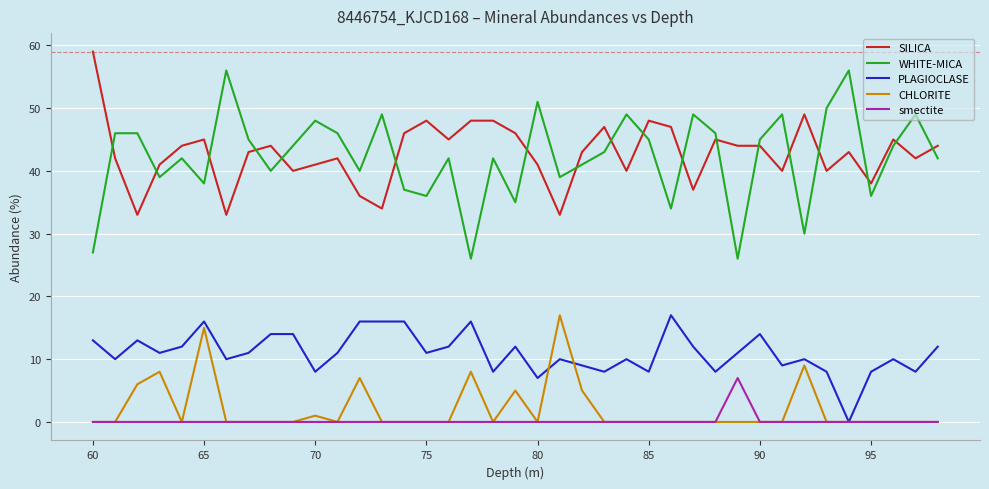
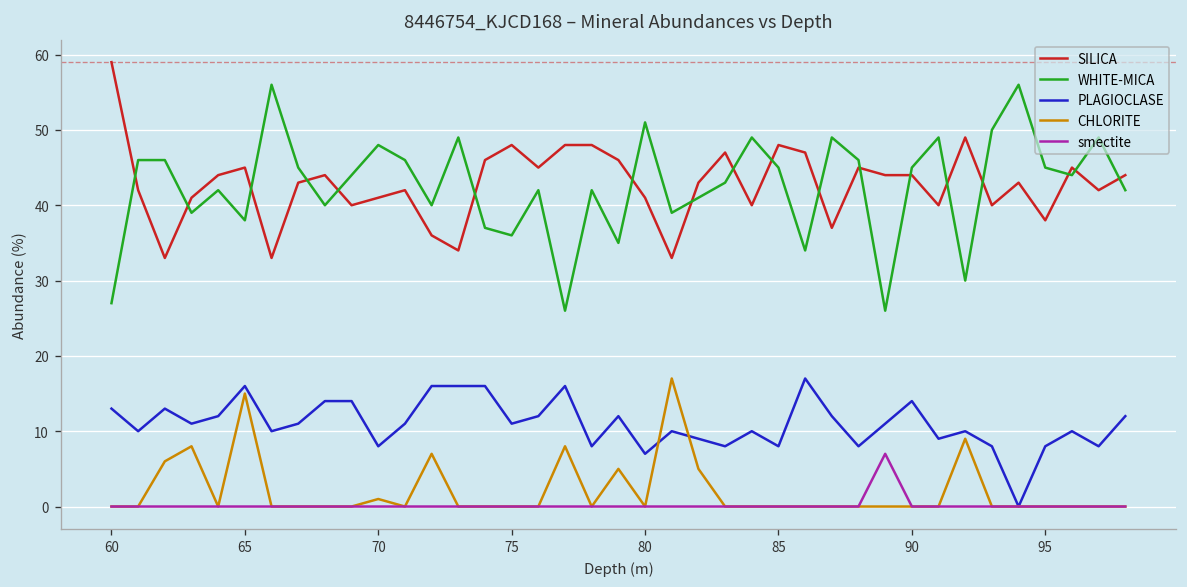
WHITE-MICA, 95: 36 -> 45
